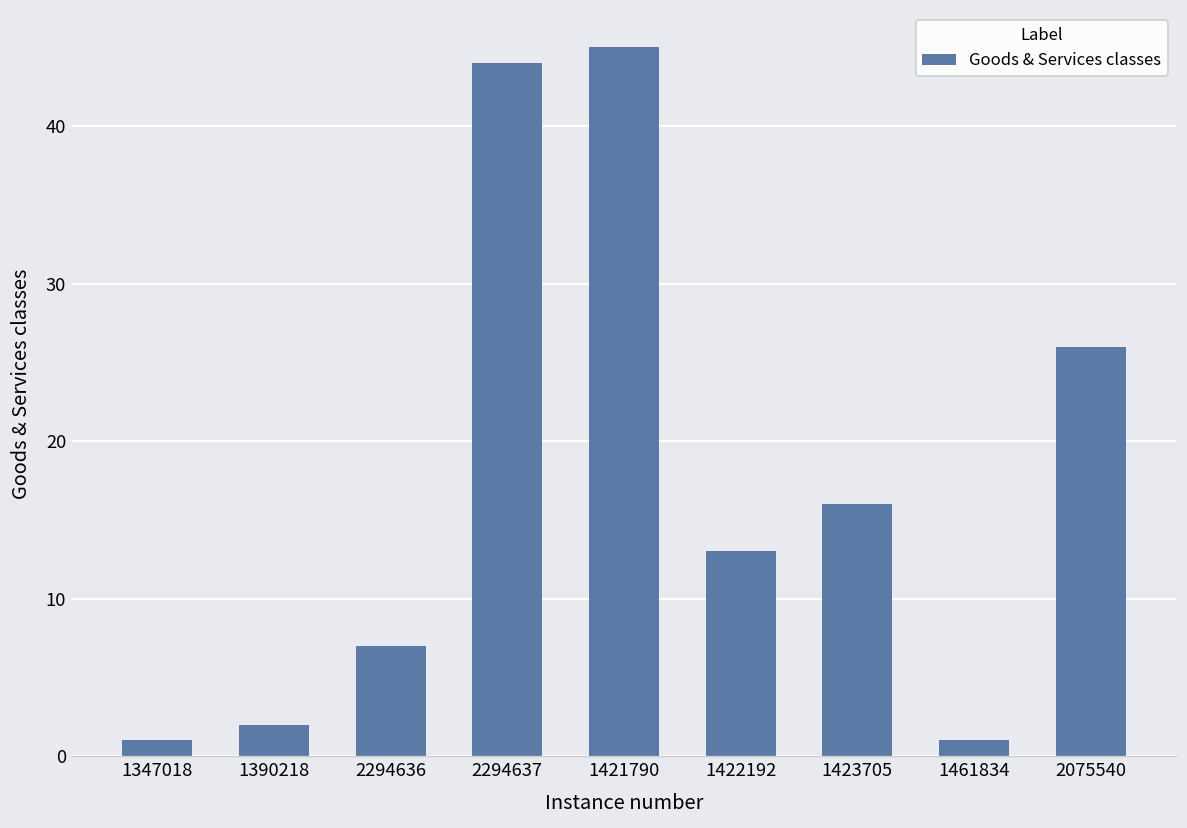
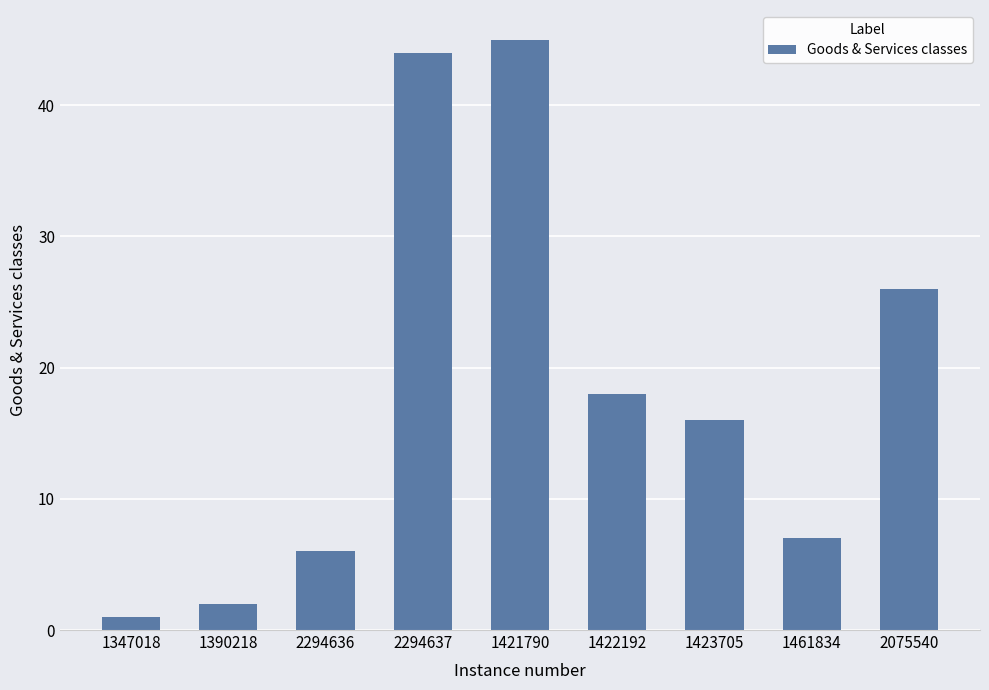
2294636: 7 -> 6
1422192: 13 -> 18
1461834: 1 -> 7
